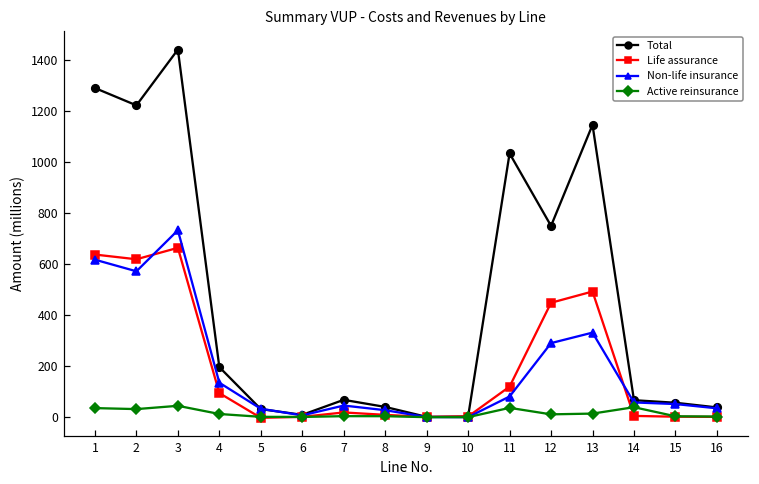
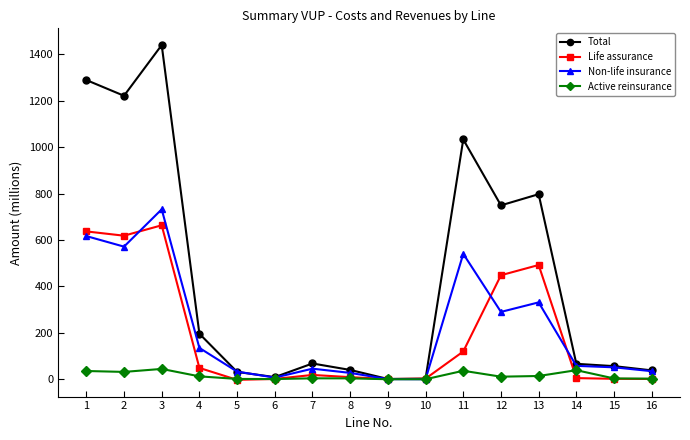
Life assurance, 4: 90 -> 50
Non-life insurance, 11: 80 -> 540
Total, 13: 1140 -> 800
